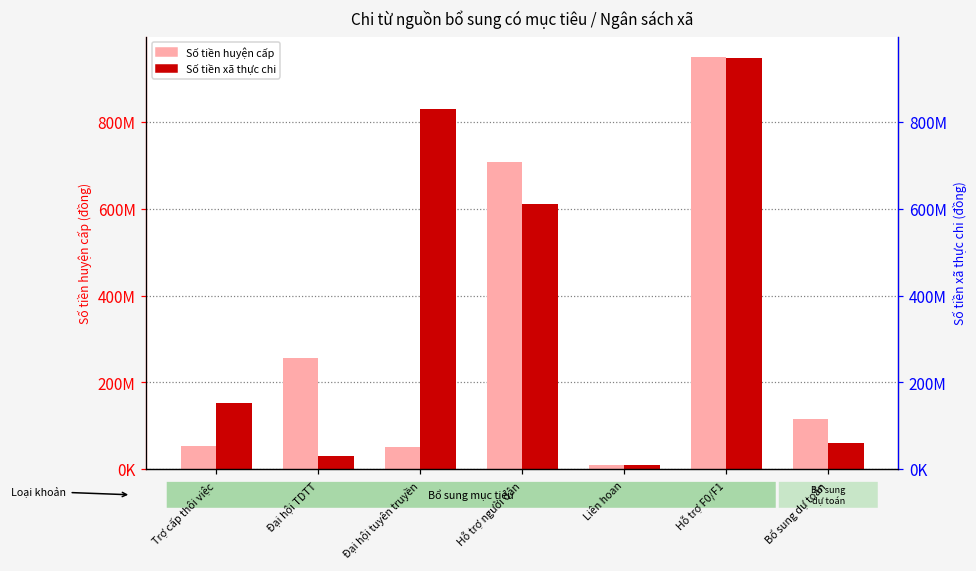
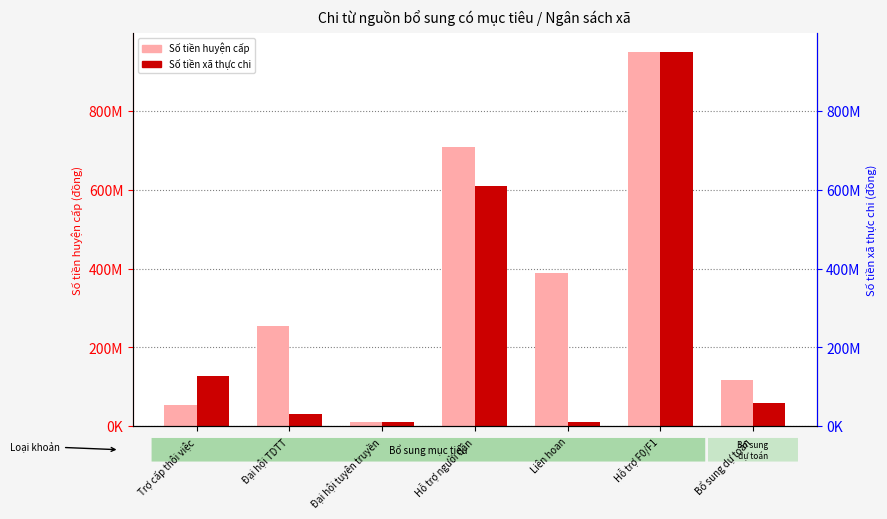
Số tiền xã thực chi, Trợ cấp thôi việc: 150000000 -> 130000000
Số tiền huyện cấp, Đại hội tuyên truyền: 50000000 -> 10000000
Số tiền xã thực chi, Đại hội tuyên truyền: 830000000 -> 10000000
Số tiền huyện cấp, Liên hoan: 10000000 -> 390000000
